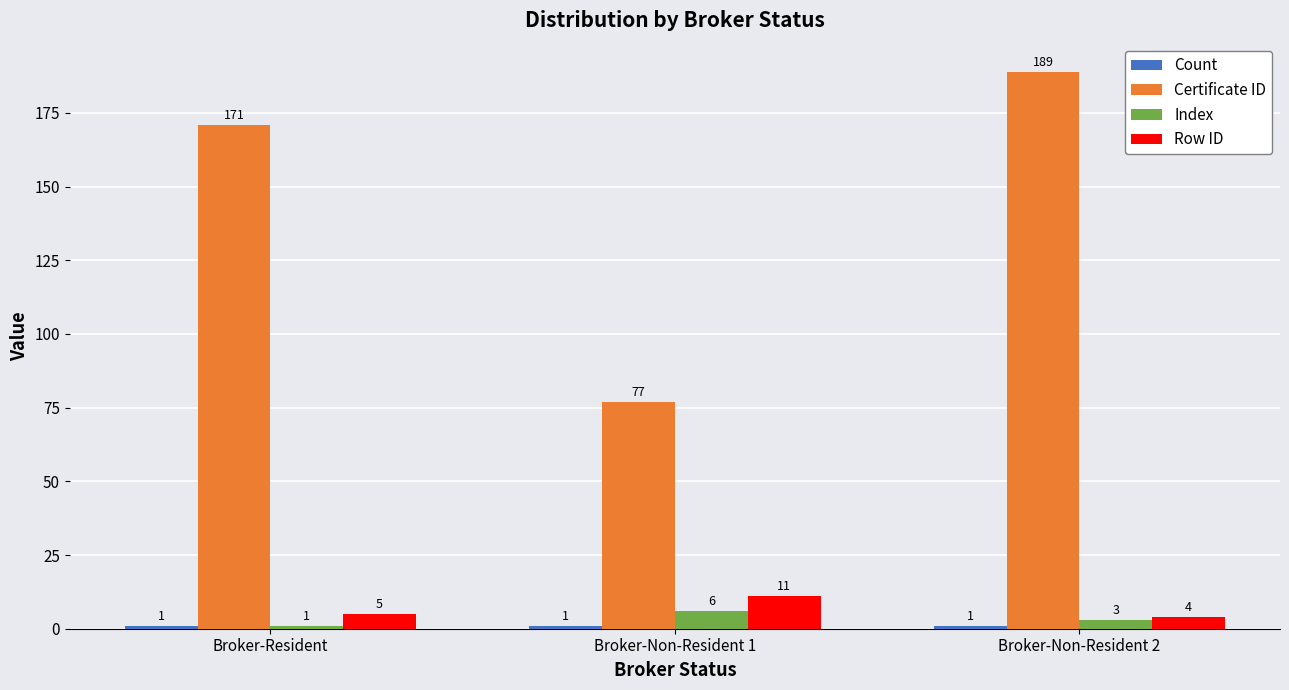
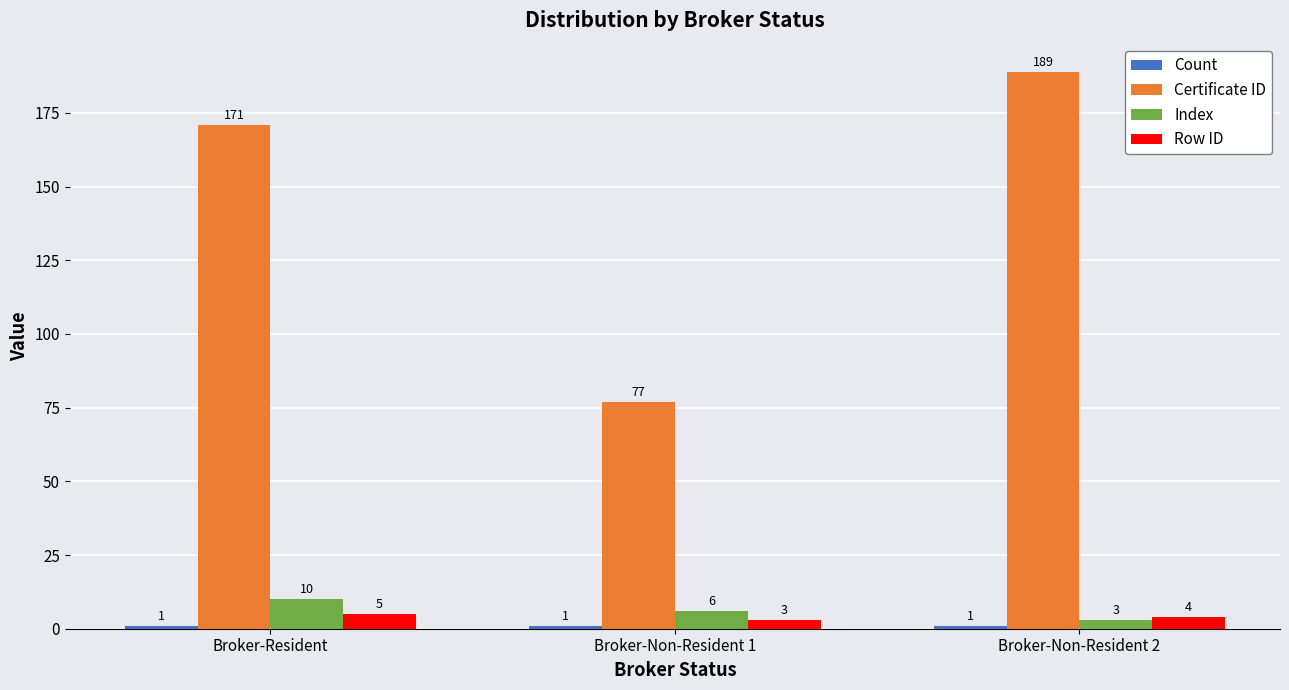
Index, Broker-Resident: 1 -> 10
Row ID, Broker-Non-Resident 1: 11 -> 3
